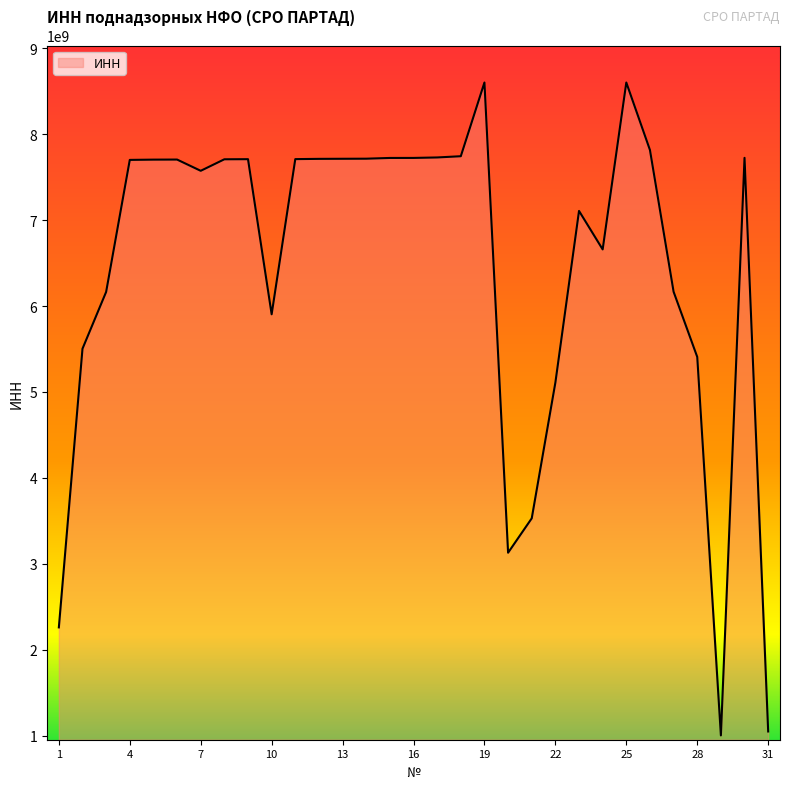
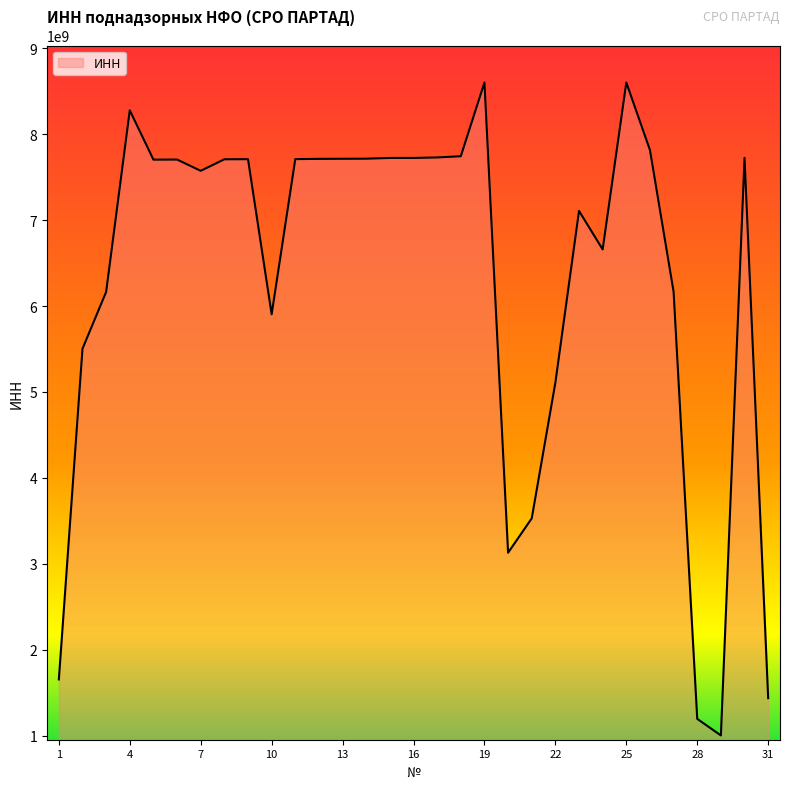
1: 2300000000 -> 1700000000
4: 7700000000 -> 8300000000
28: 5400000000 -> 1200000000
31: 1000000000 -> 1400000000
